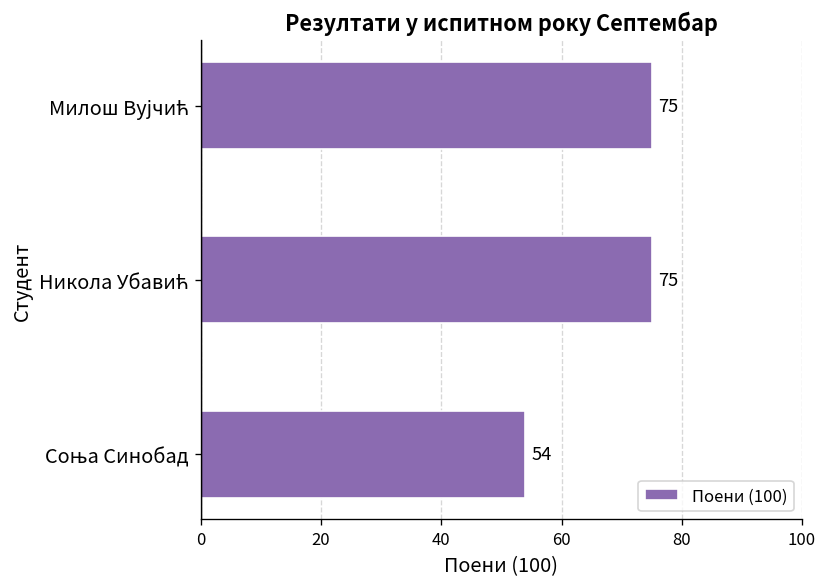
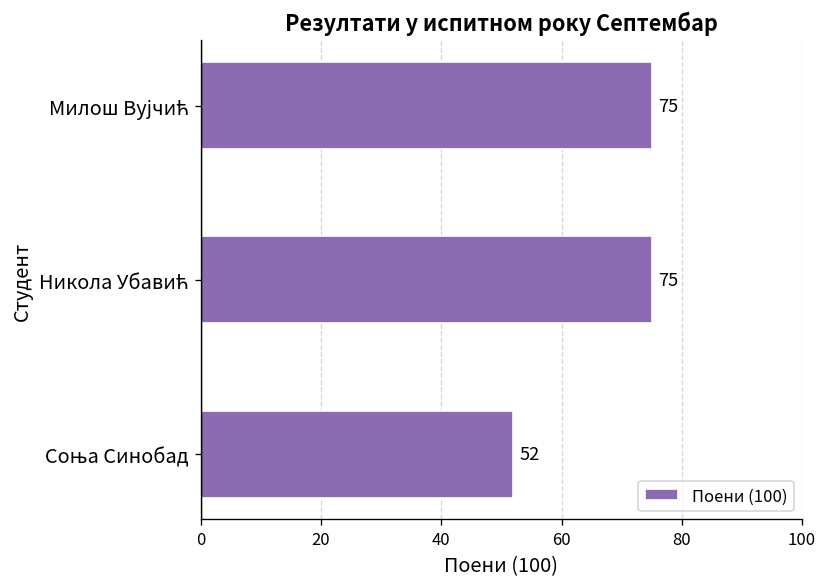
Соња Синобад: 54 -> 52
